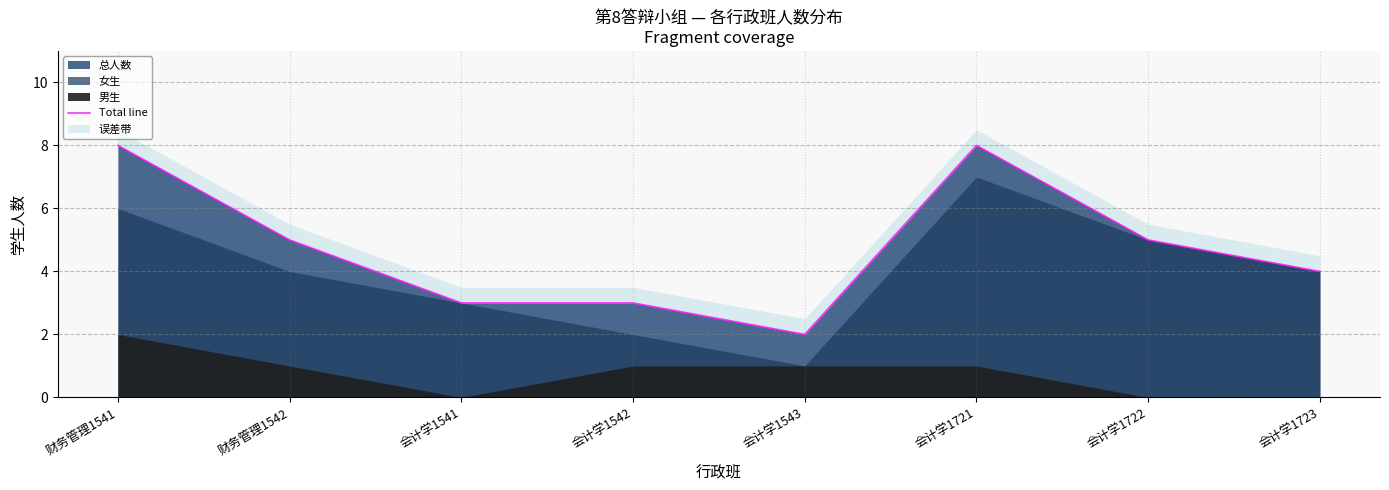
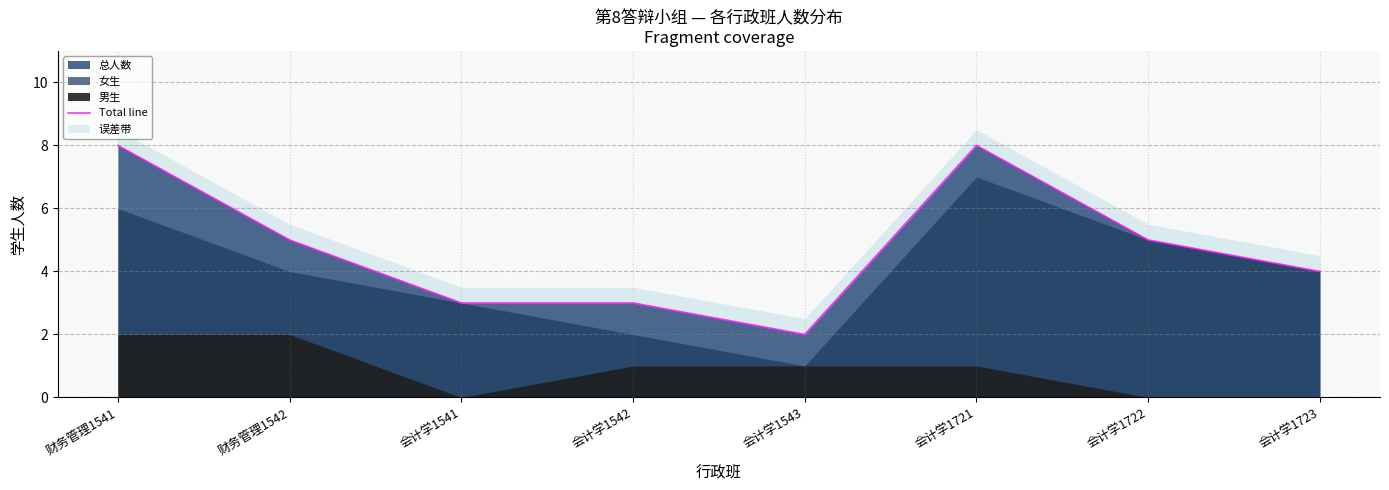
男生, 财务管理1542: 1 -> 2
